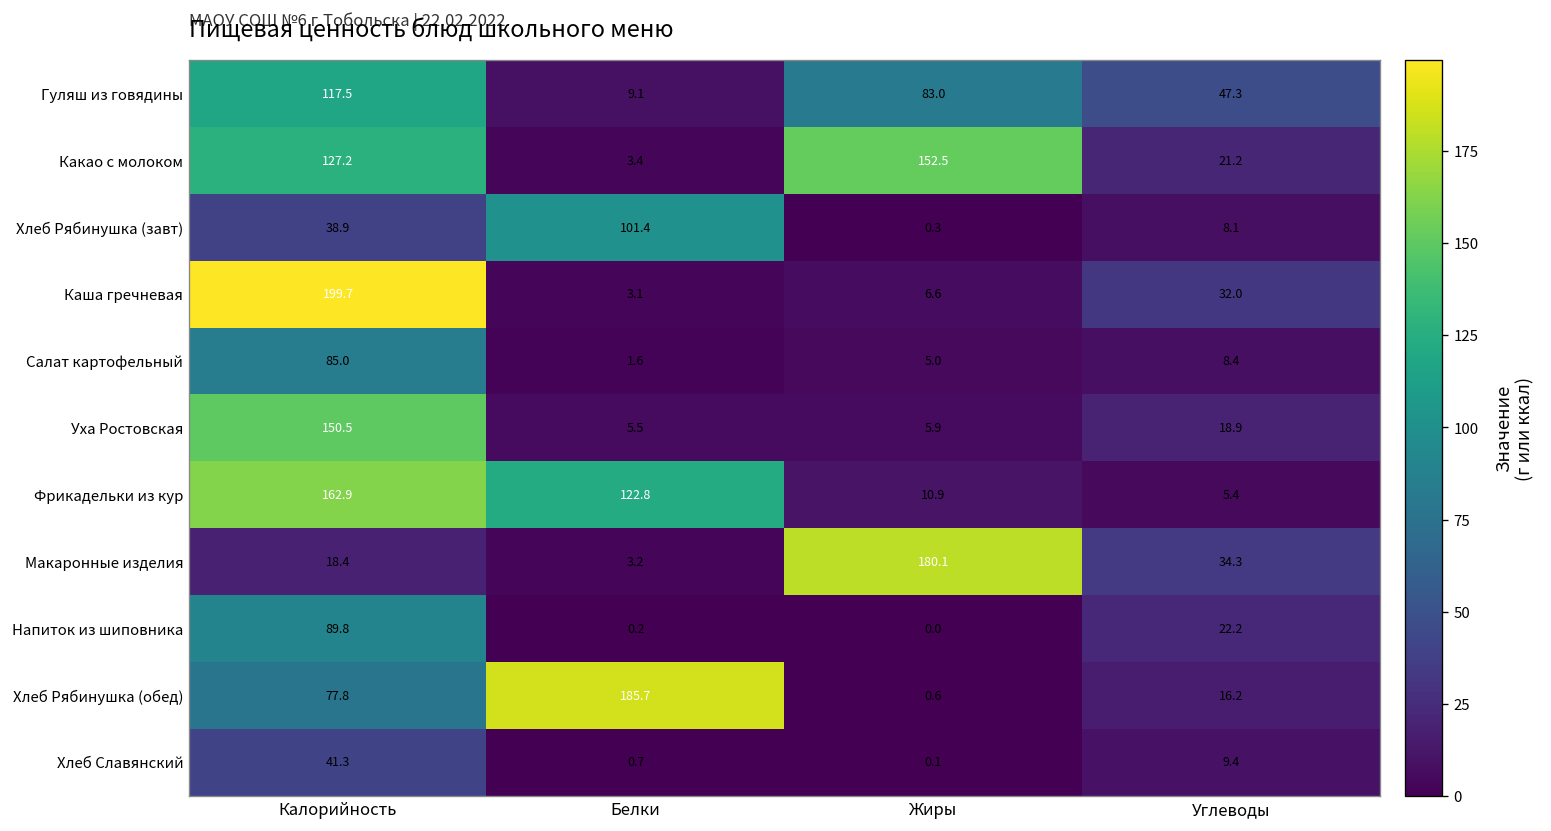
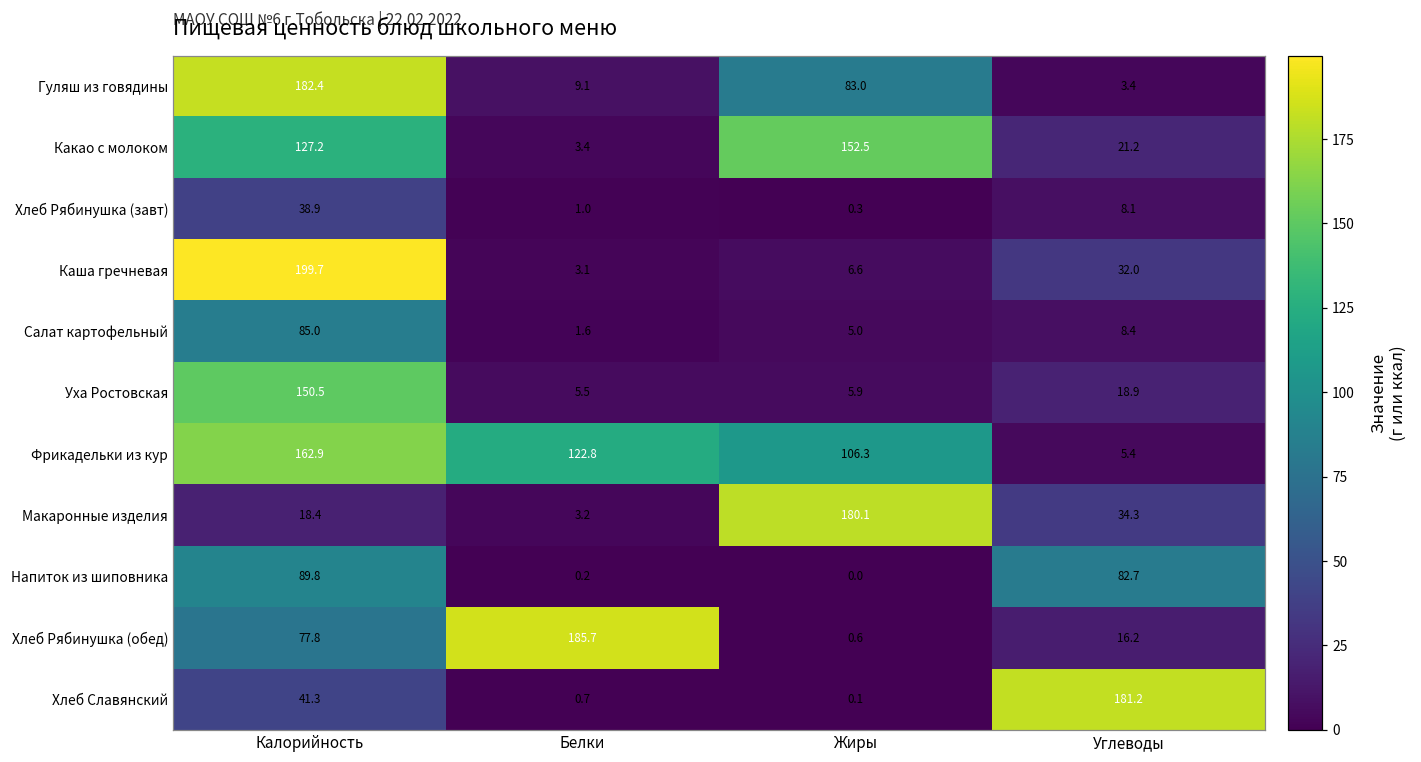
Гуляш из говядины, Калорийность: 117.5 -> 182.4
Гуляш из говядины, Углеводы: 47.3 -> 3.4
Хлеб Рябинушка (завт), Белки: 101.4 -> 1.0
Фрикадельки из кур, Жиры: 10.9 -> 106.3
Напиток из шиповника, Углеводы: 22.2 -> 82.7
Хлеб Славянский, Углеводы: 9.4 -> 181.2
